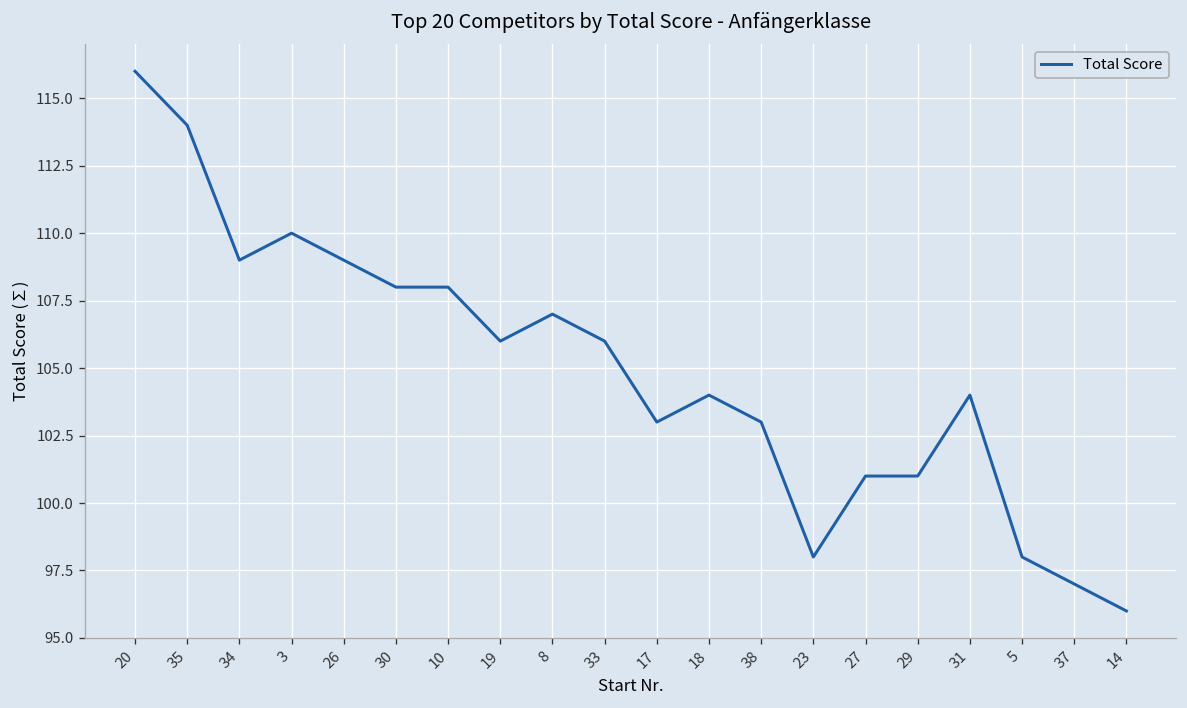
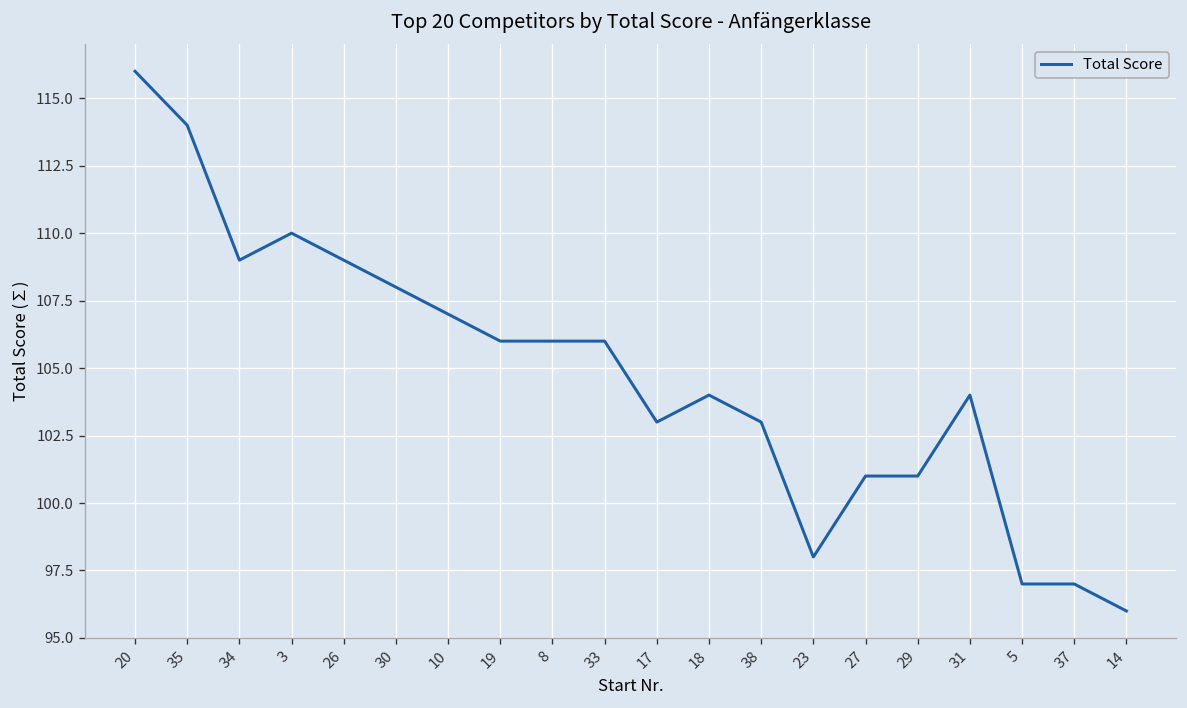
10: 108 -> 107
8: 107 -> 106
5: 98 -> 97
